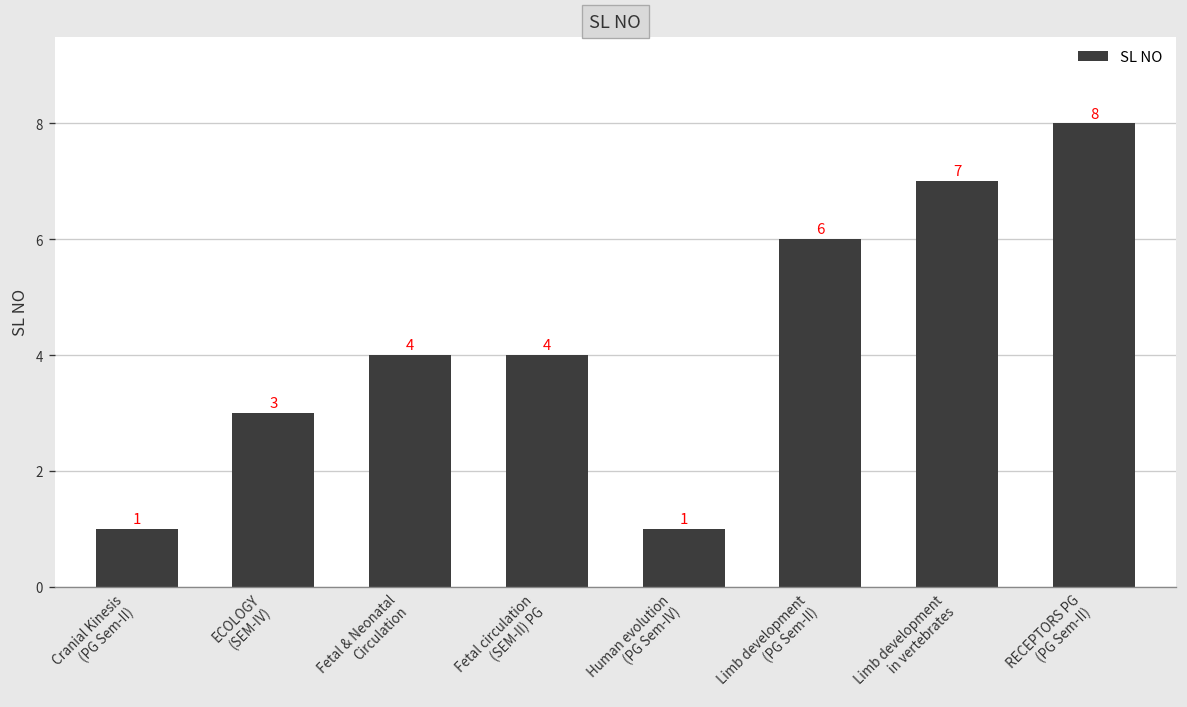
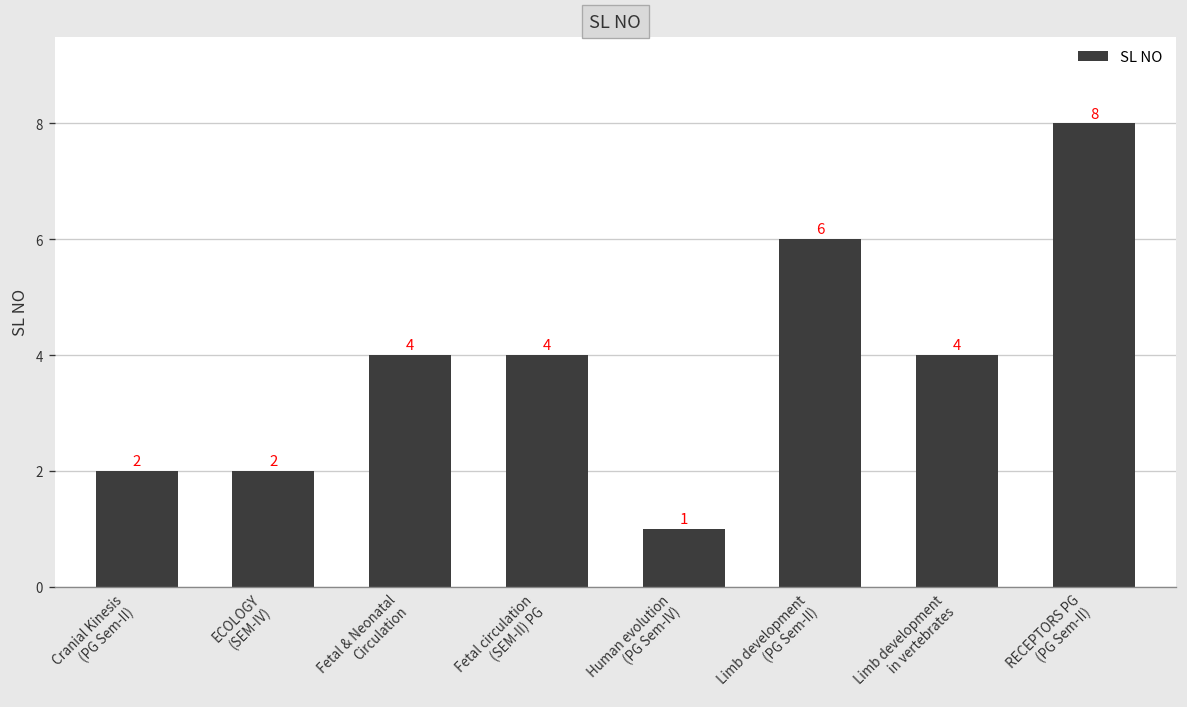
Cranial Kinesis (PG Sem-II): 1 -> 2
ECOLOGY (SEM-IV): 3 -> 2
Limb development in vertebrates: 7 -> 4
